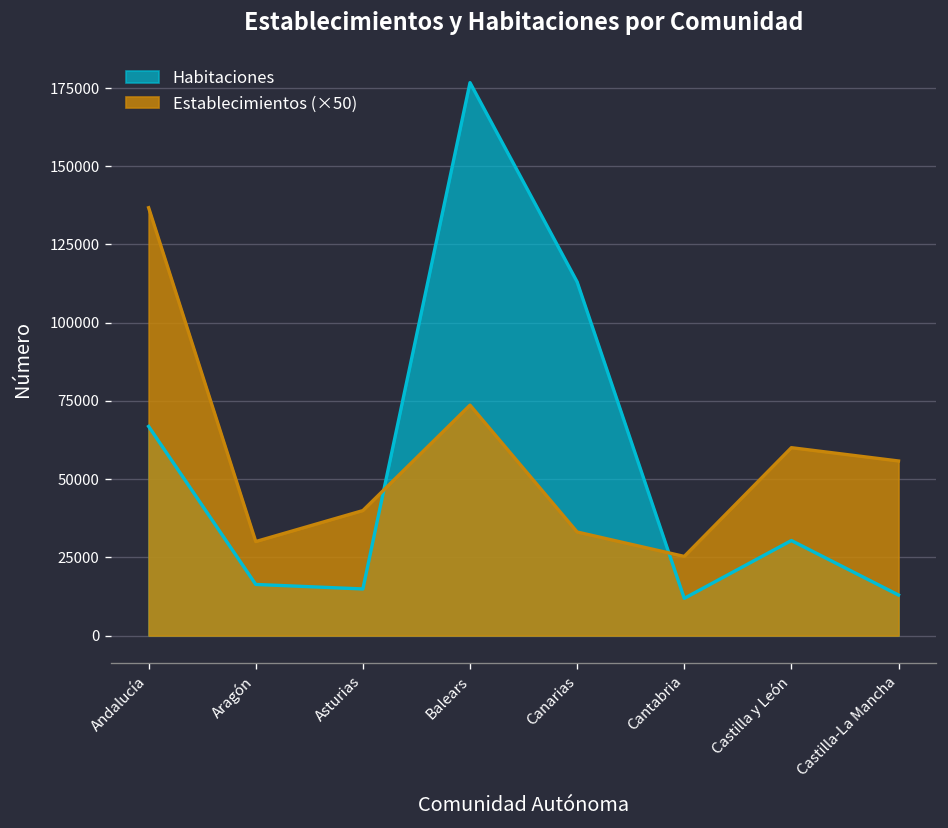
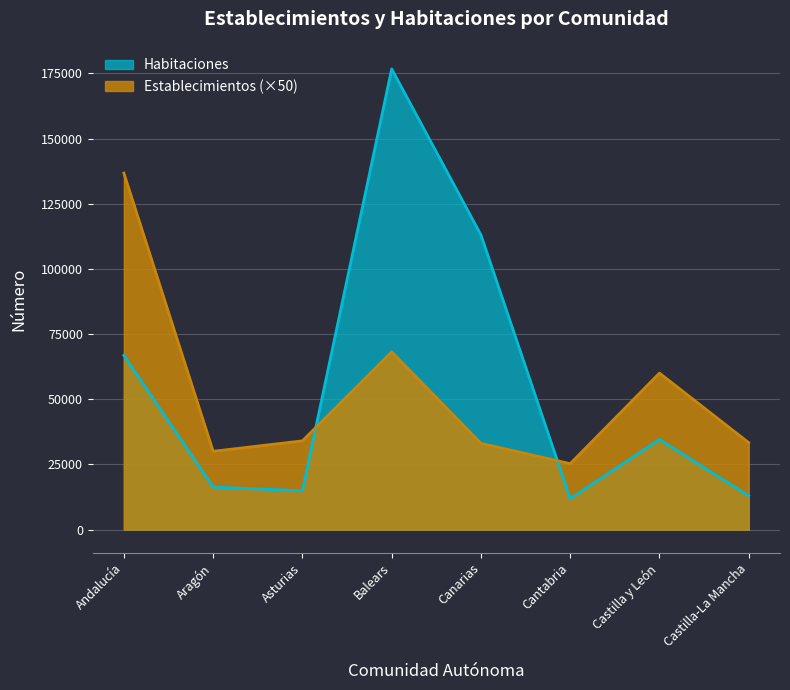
Establecimientos (×50), Asturias: 40000 -> 34000
Establecimientos (×50), Balears: 74000 -> 68000
Habitaciones, Castilla y León: 30000 -> 35000
Establecimientos (×50), Castilla-La Mancha: 56000 -> 33000
